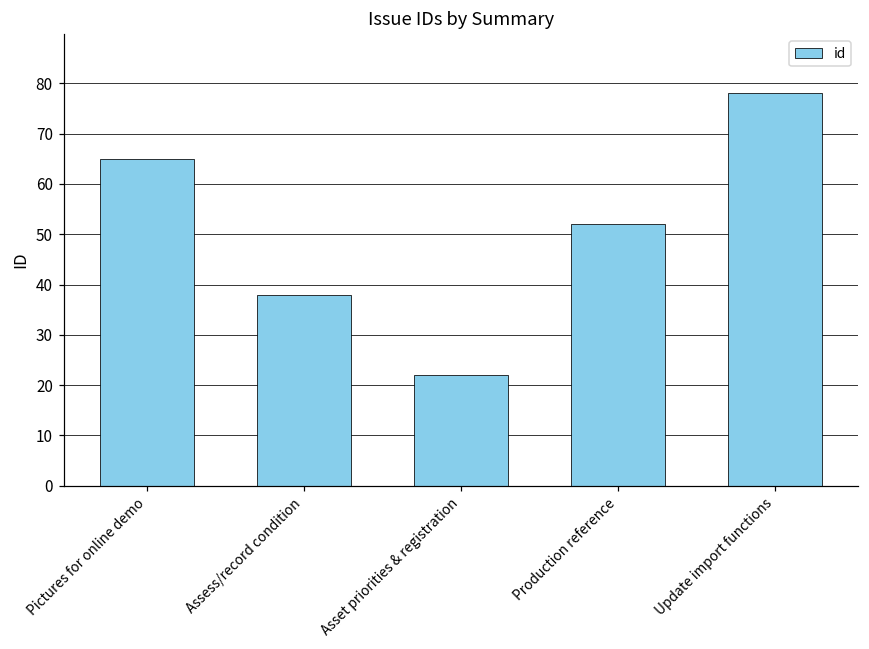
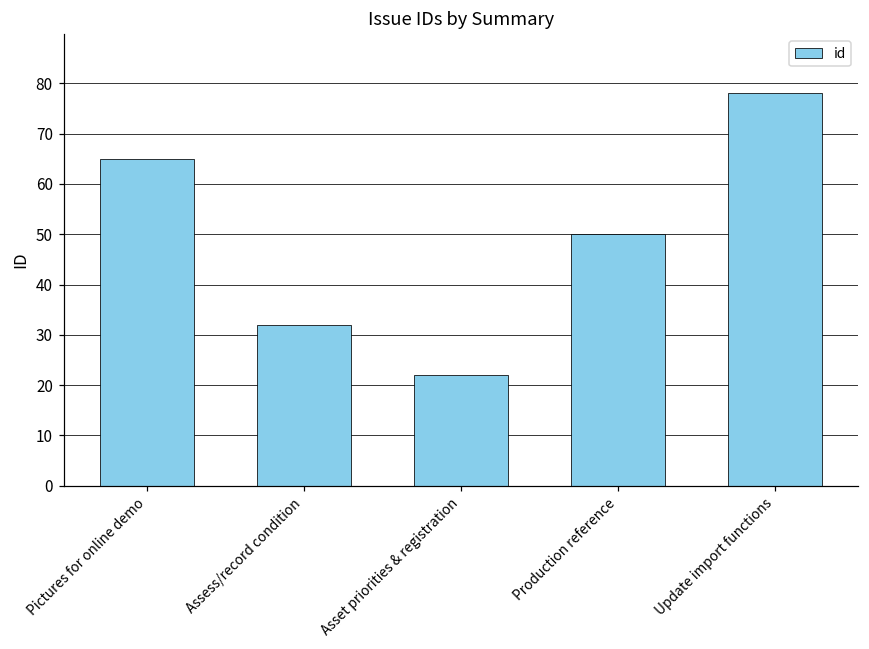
Assess/record condition: 38 -> 32
Production reference: 52 -> 50
